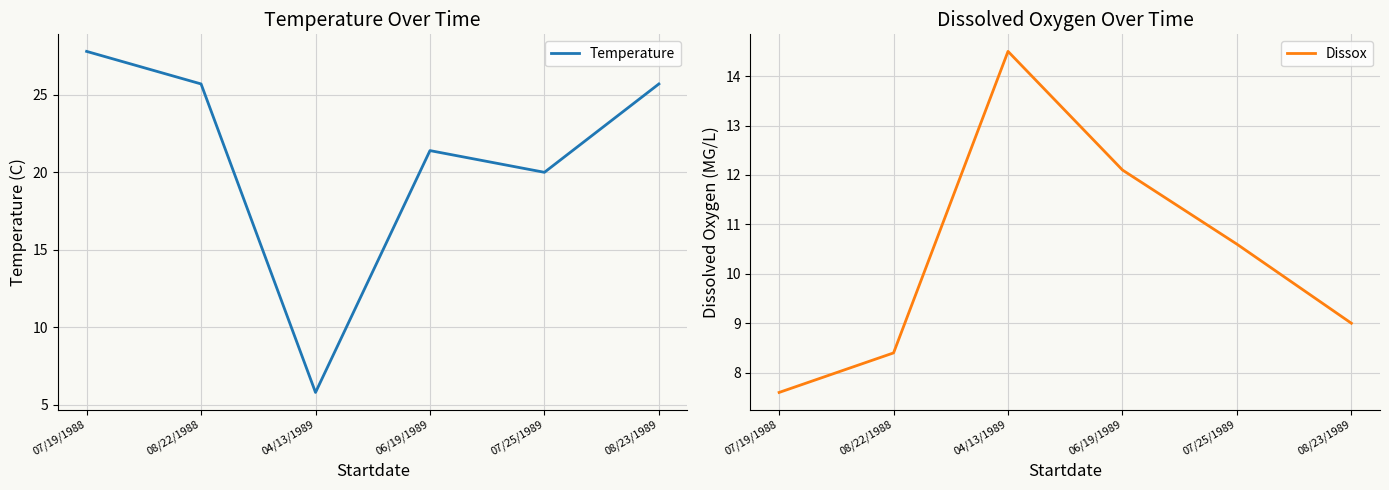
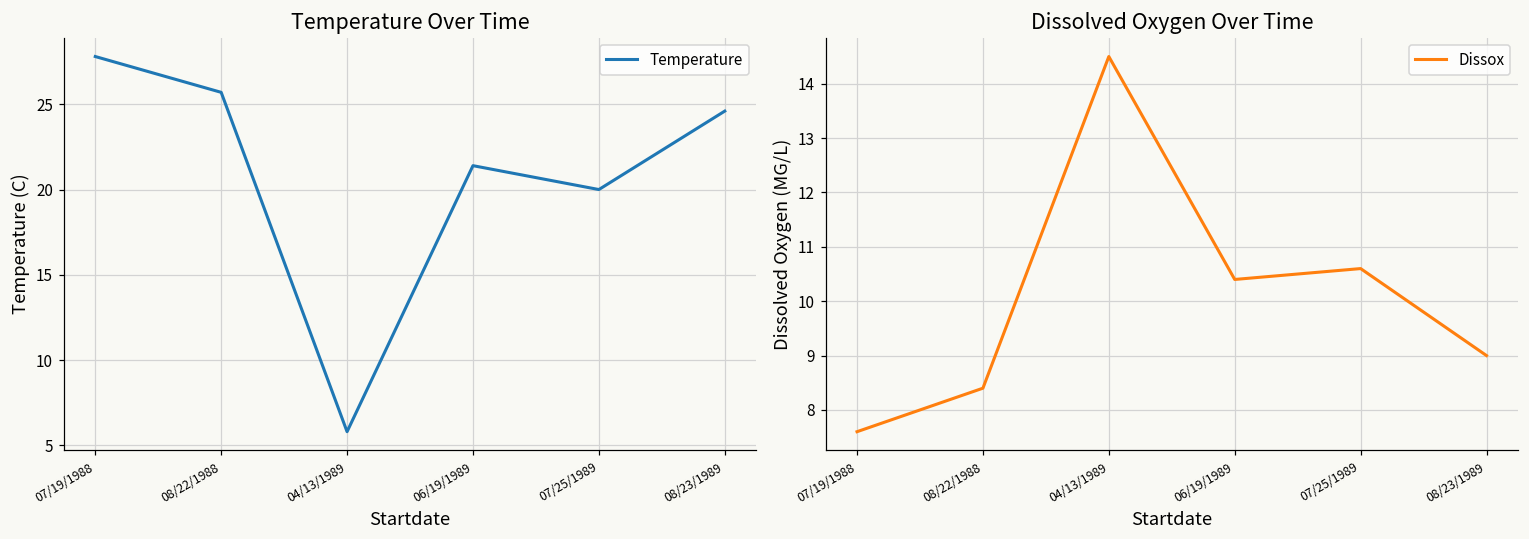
Temperature Over Time, 08/23/1989: 25.7 -> 24.6
Dissolved Oxygen Over Time, 06/19/1989: 12.1 -> 10.4
